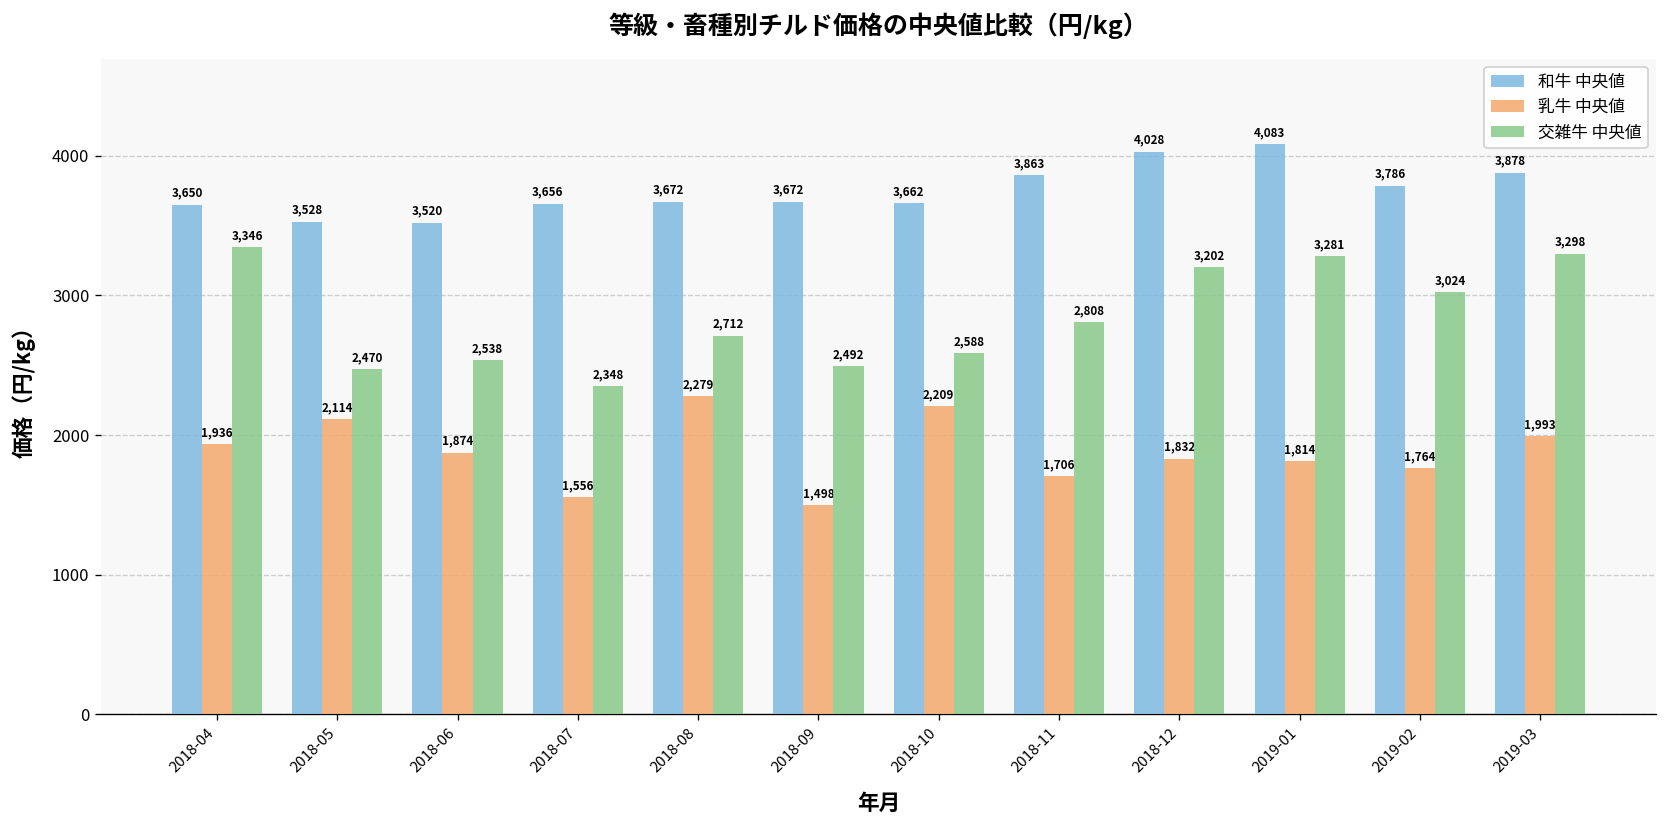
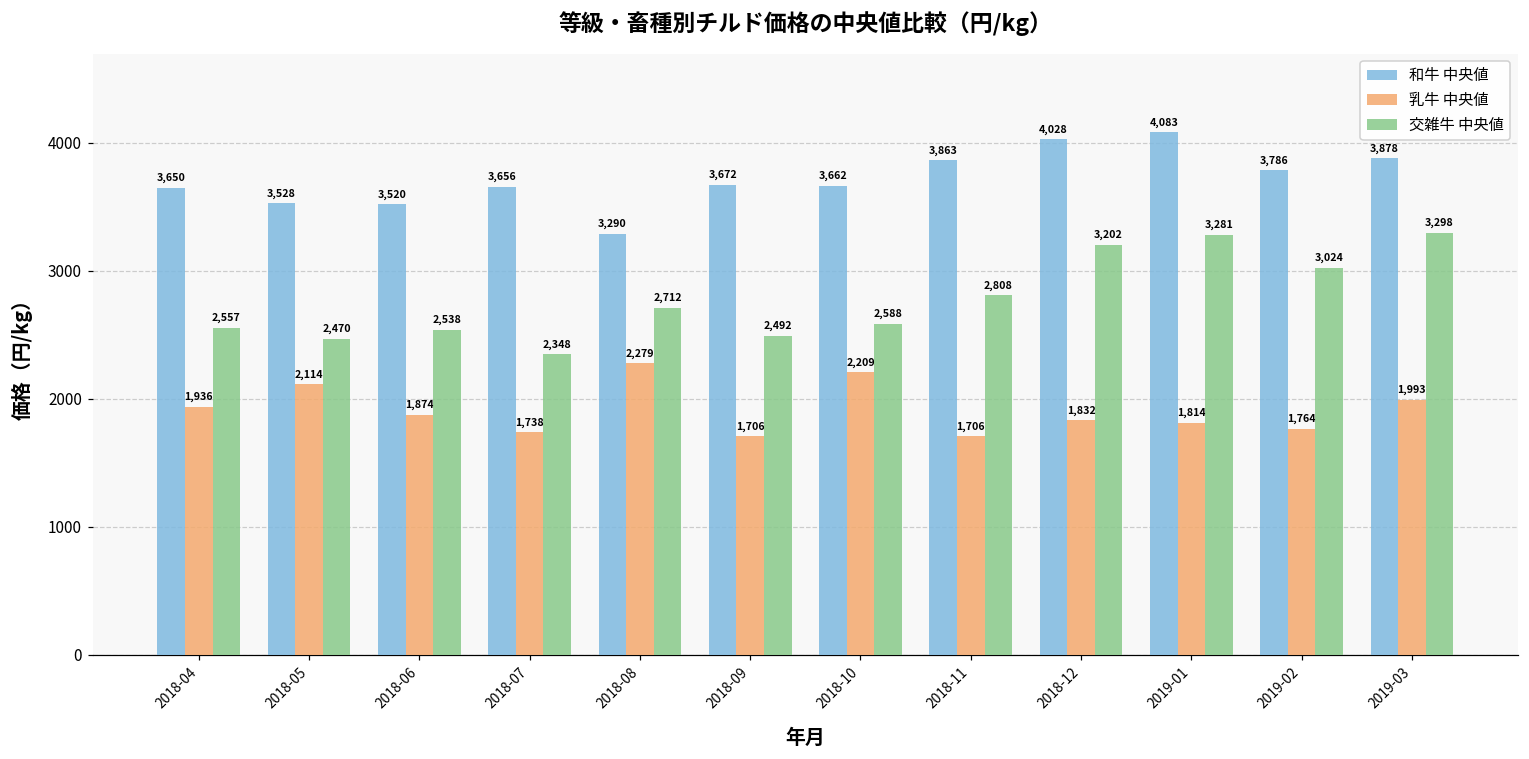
交雑牛 中央値, 2018-04: 3,346 -> 2,557
乳牛 中央値, 2018-07: 1,556 -> 1,738
和牛 中央値, 2018-08: 3,672 -> 3,290
乳牛 中央値, 2018-09: 1,498 -> 1,706
